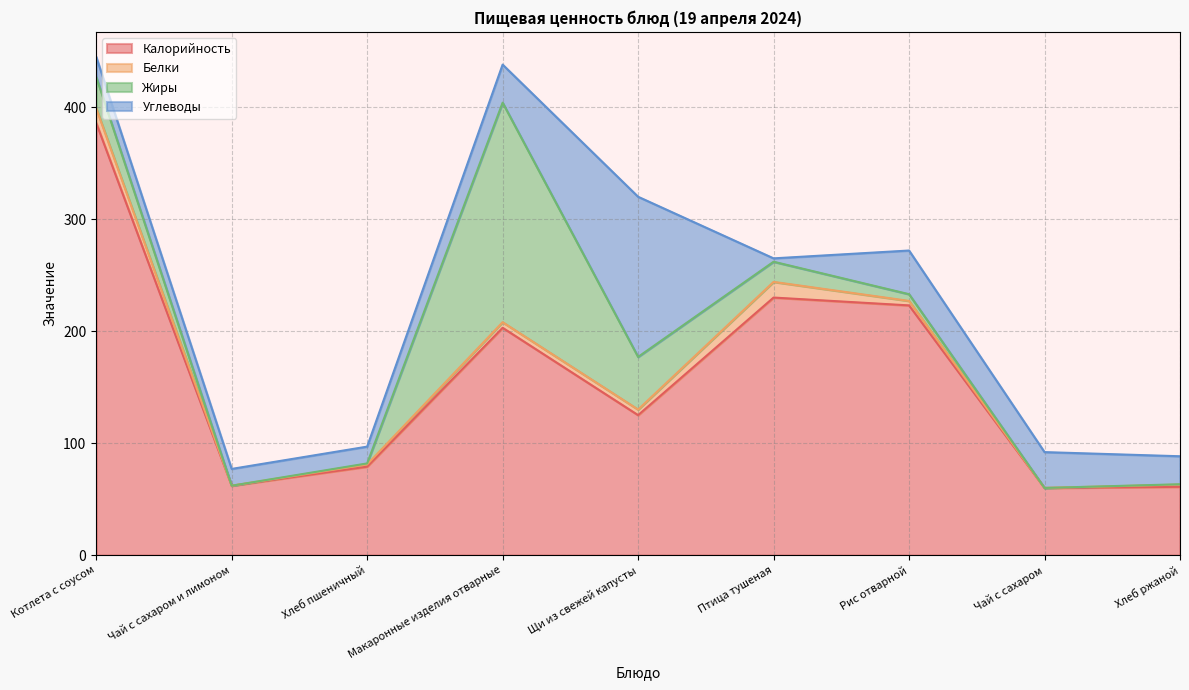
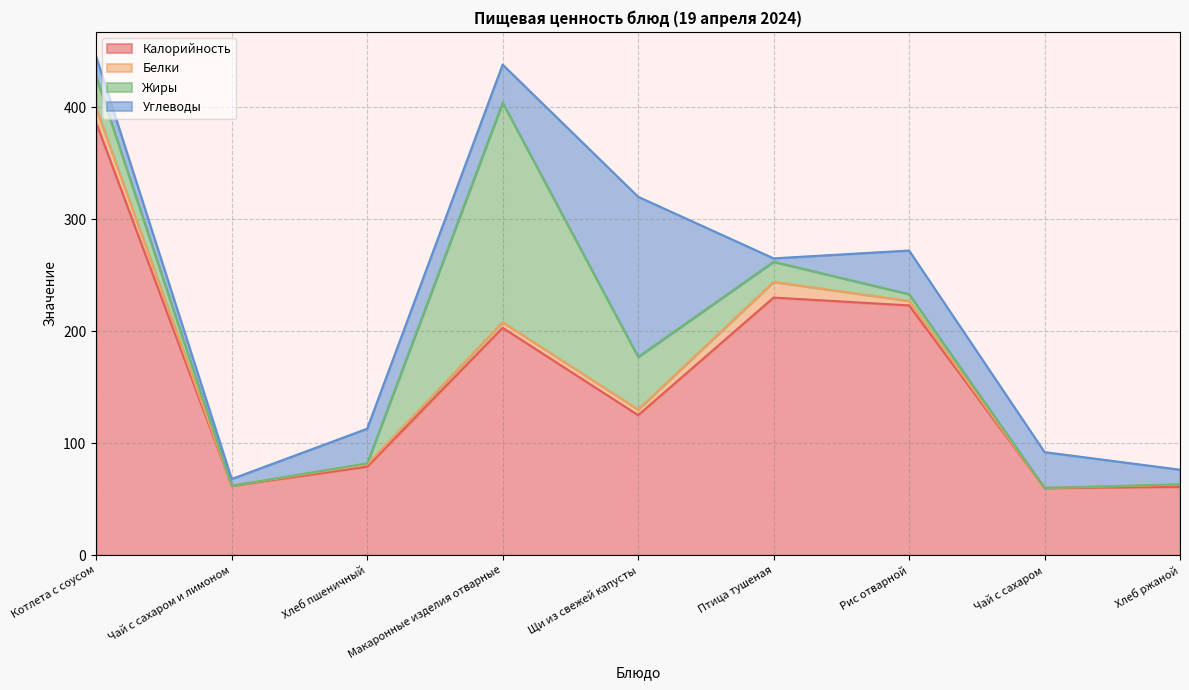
Углеводы, Чай с сахаром и лимоном: 15 -> 6
Углеводы, Хлеб пшеничный: 15 -> 31
Углеводы, Хлеб ржаной: 25 -> 13
